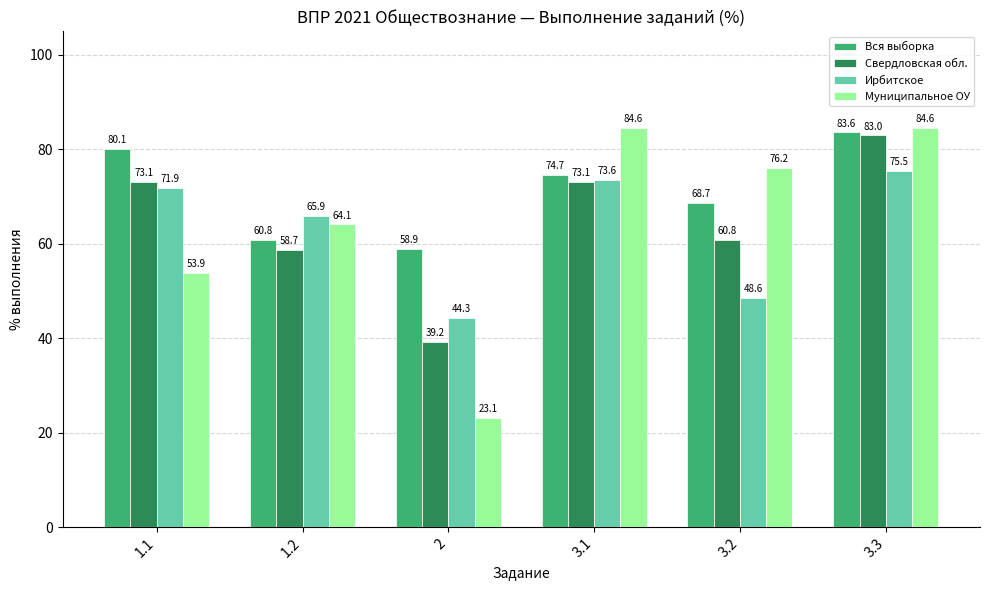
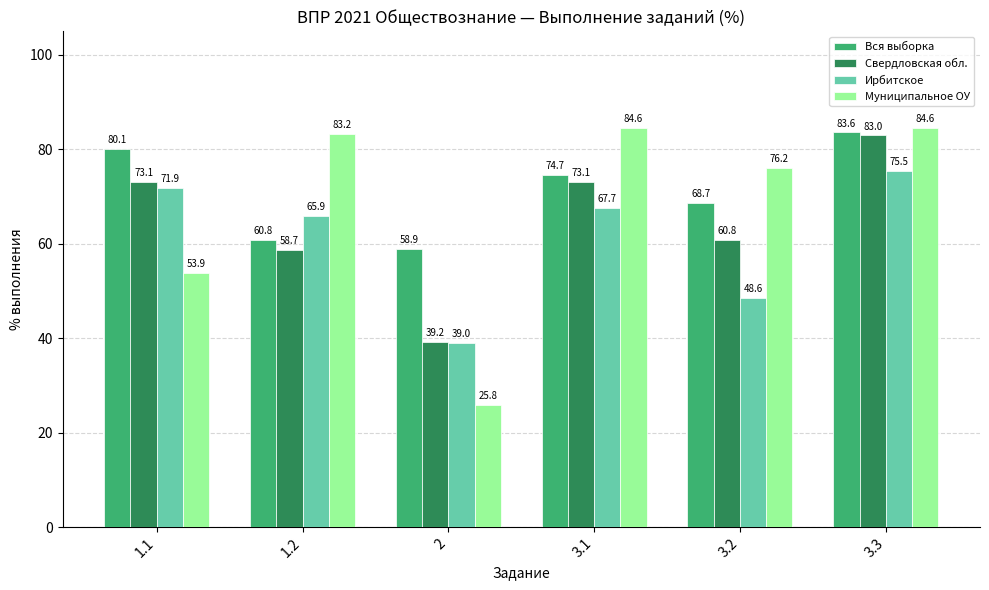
Муниципальное ОУ, 1.2: 64.1 -> 83.2
Ирбитское, 2: 44.3 -> 39.0
Муниципальное ОУ, 2: 23.1 -> 25.8
Ирбитское, 3.1: 73.6 -> 67.7
